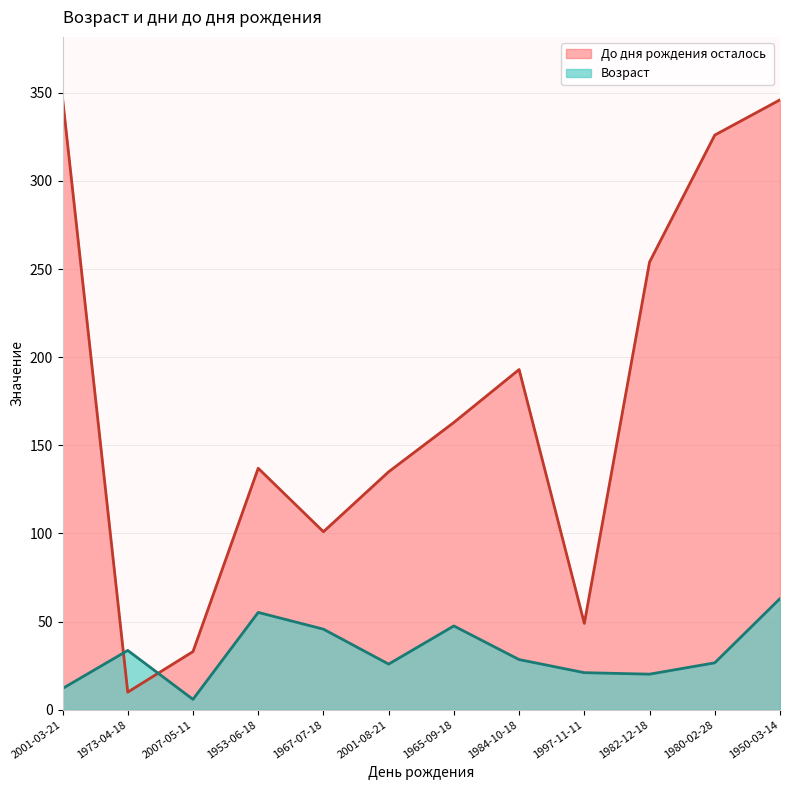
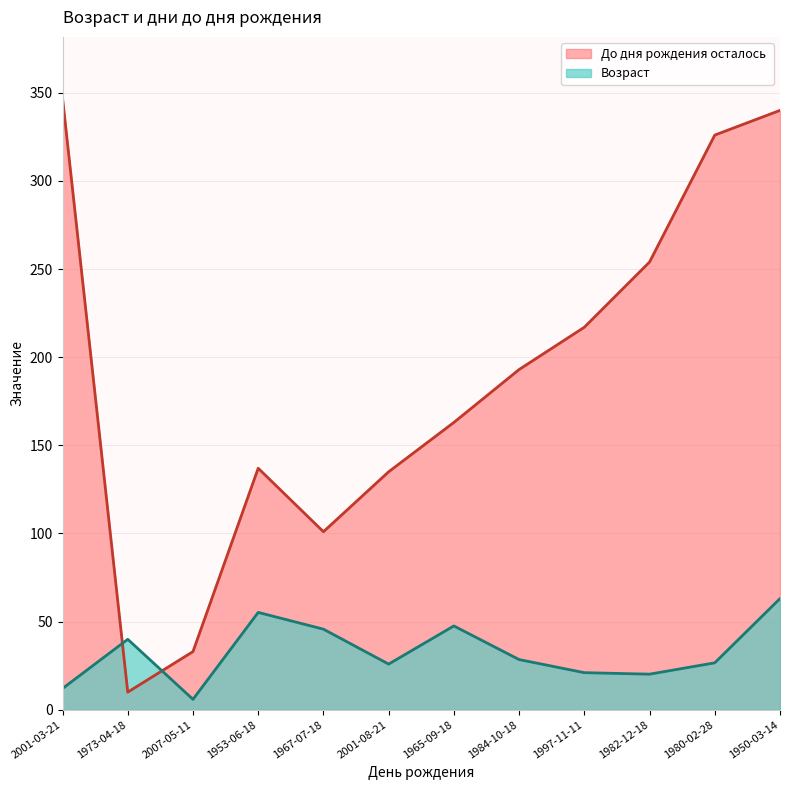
Возраст, 1973-04-18: 34 -> 40
До дня рождения осталось, 1997-11-11: 49 -> 217
До дня рождения осталось, 1950-03-14: 346 -> 340
